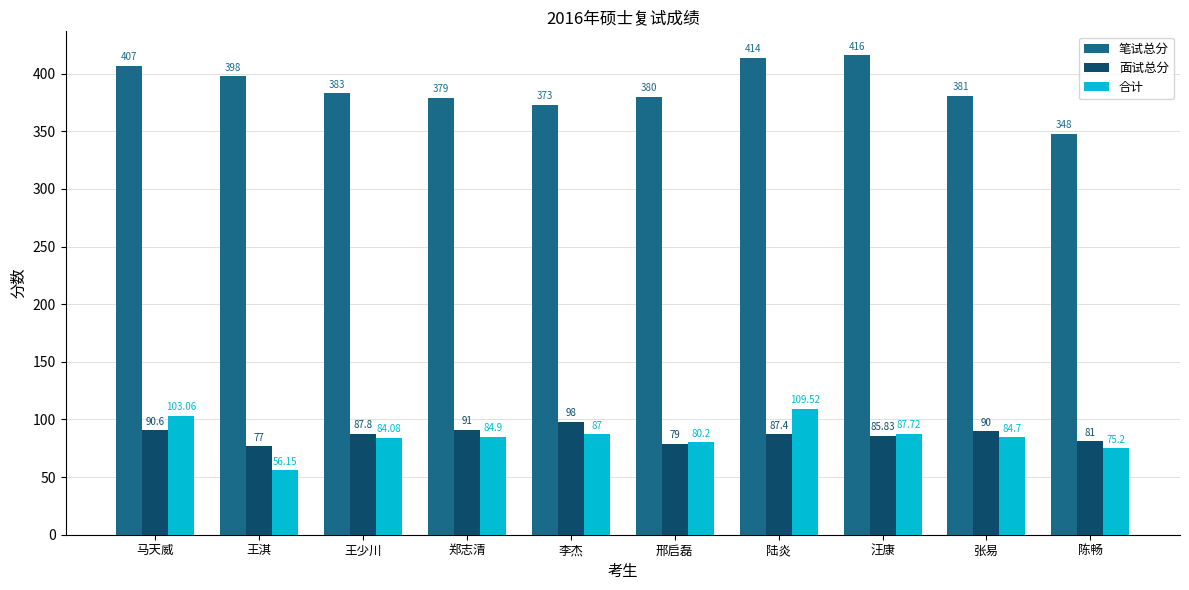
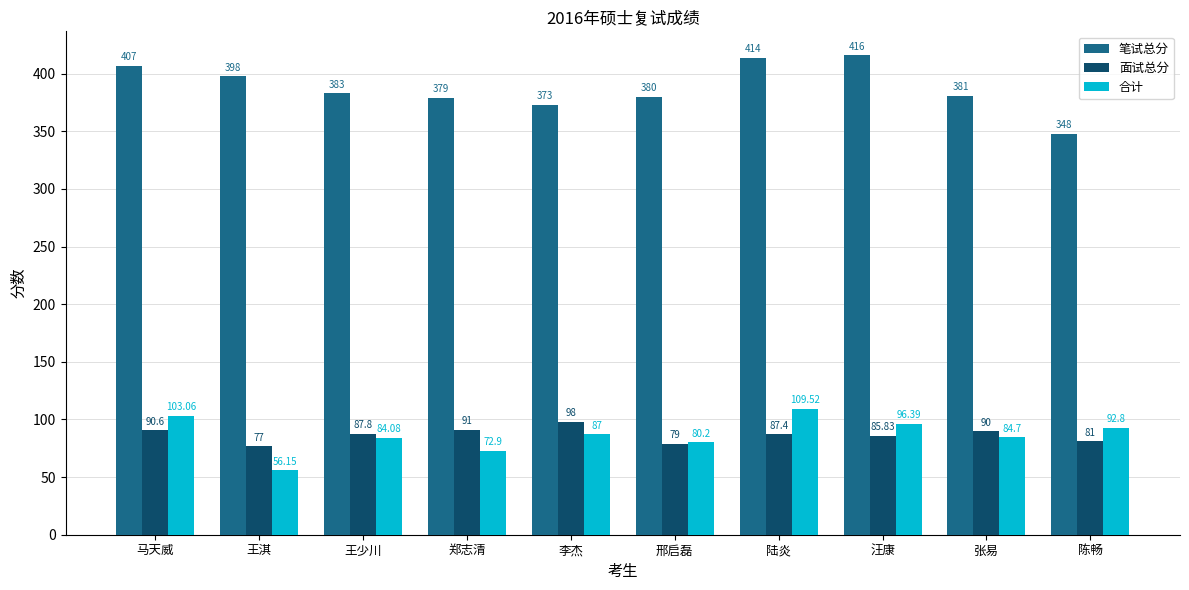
合计, 郑志清: 84.9 -> 72.9
合计, 汪康: 87.72 -> 96.39
合计, 陈畅: 75.2 -> 92.8
